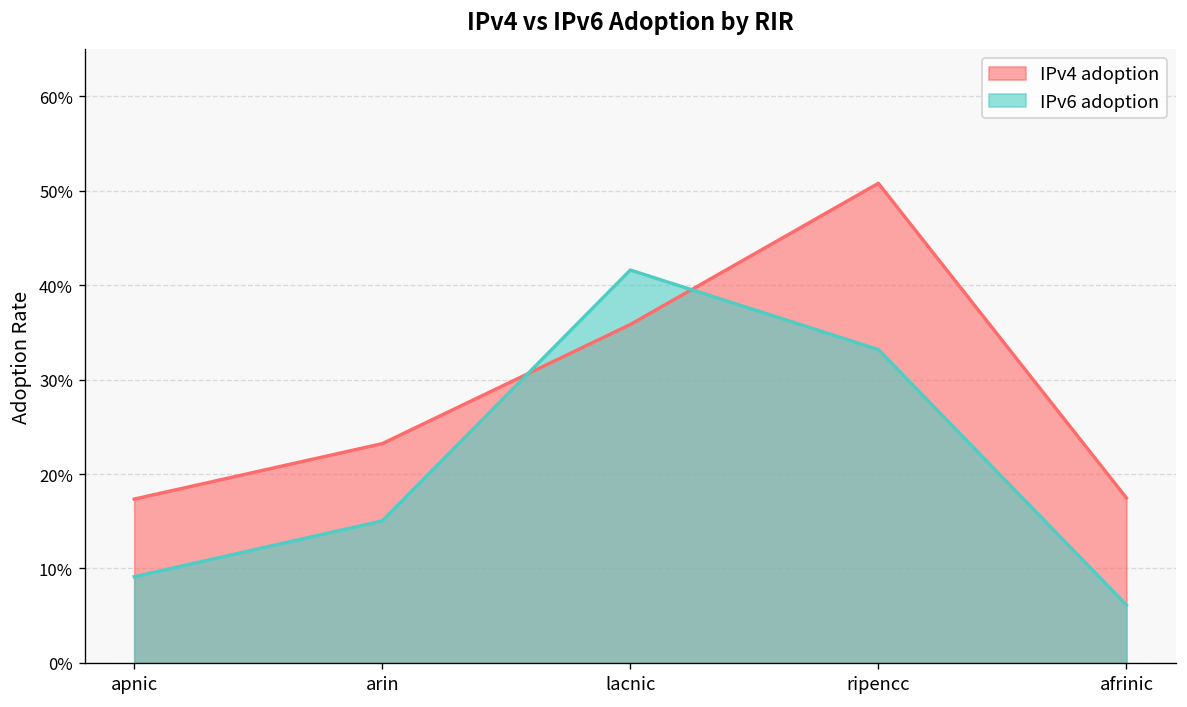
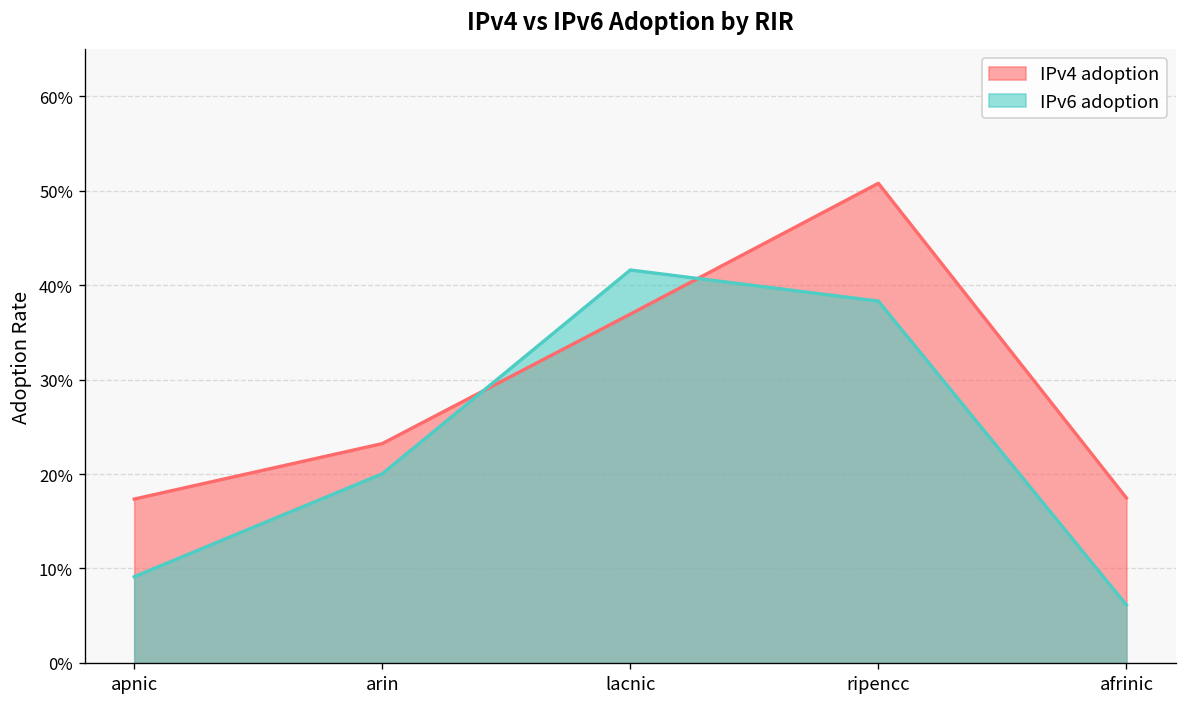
IPv6 adoption, arin: 15% -> 20%
IPv4 adoption, lacnic: 36% -> 37%
IPv6 adoption, ripencc: 33% -> 38%
